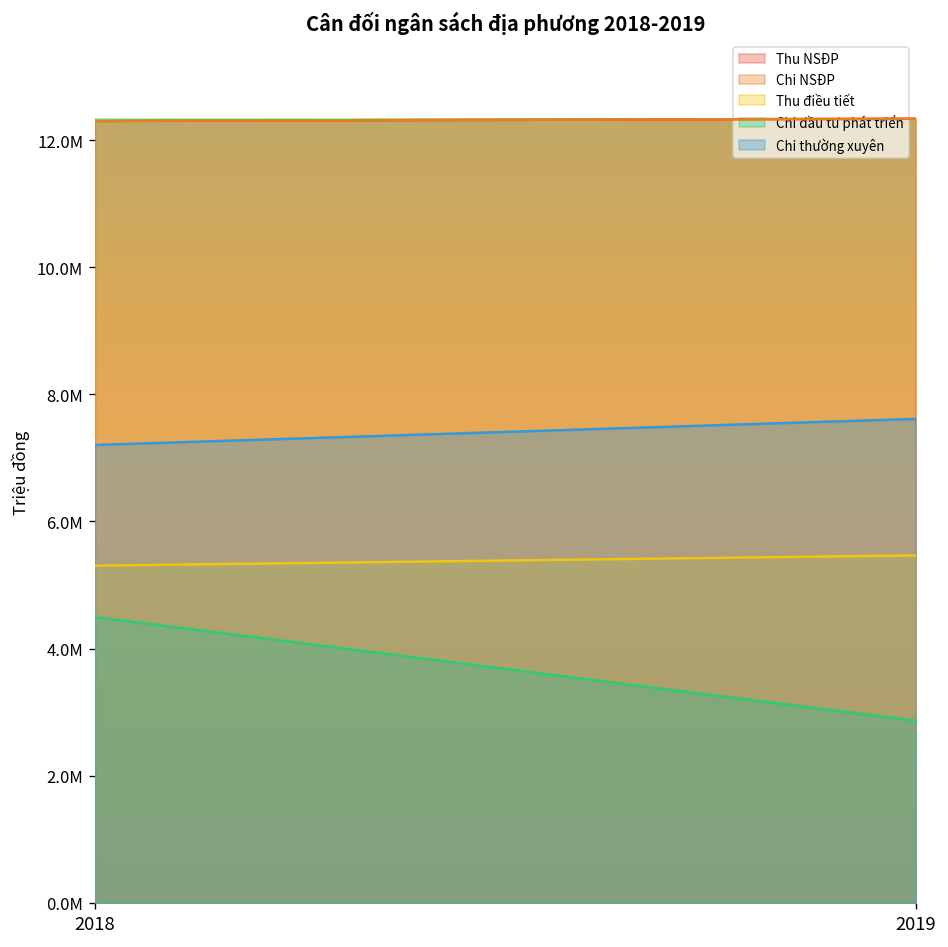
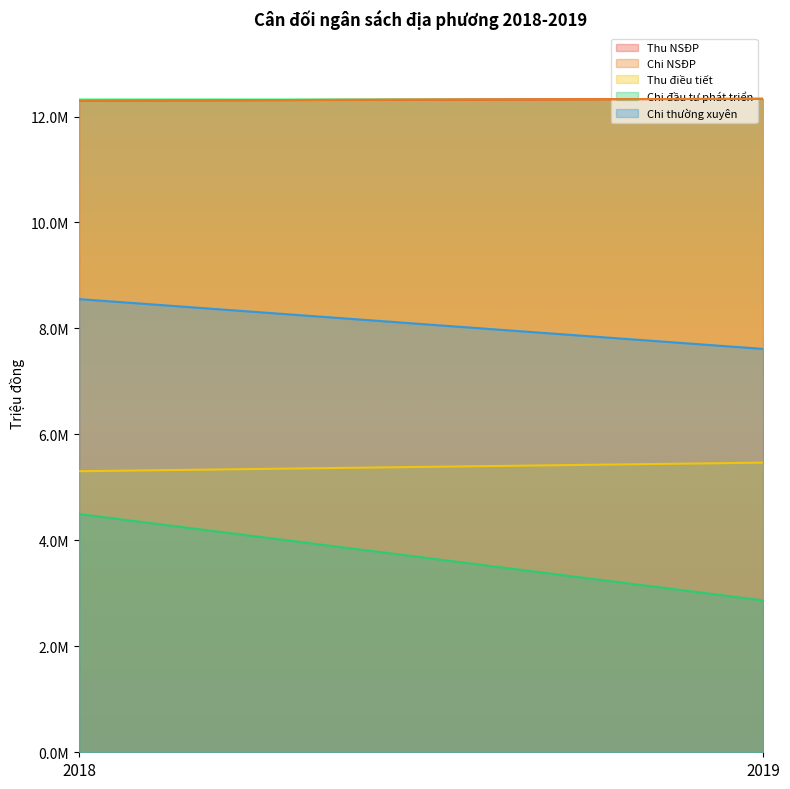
Chi thường xuyên, 2018: 7200000 -> 8600000
